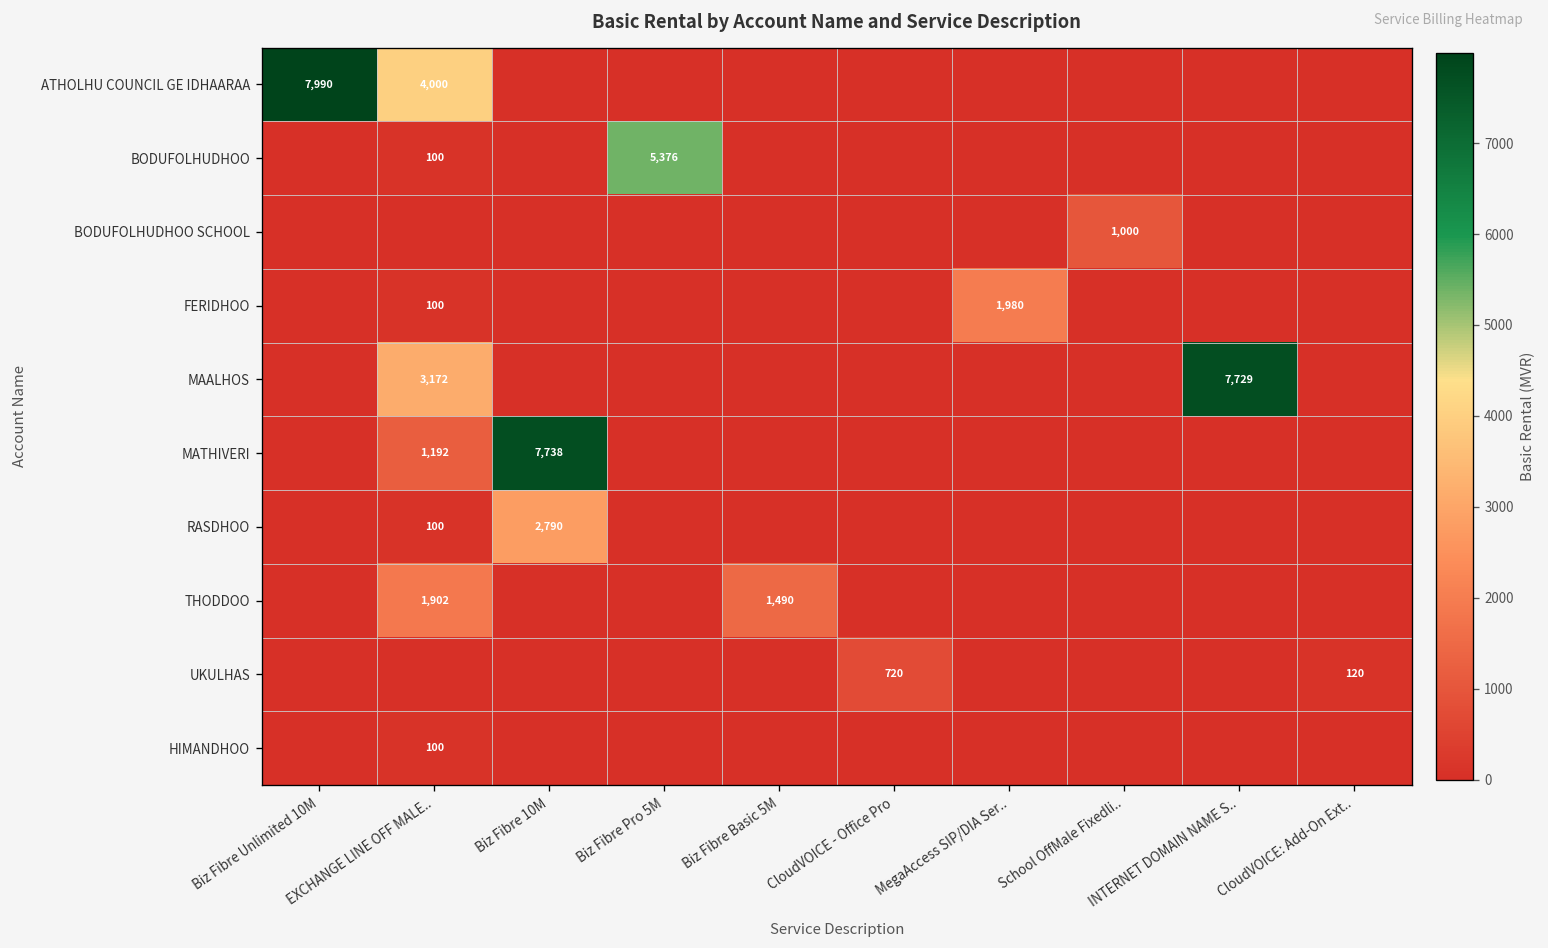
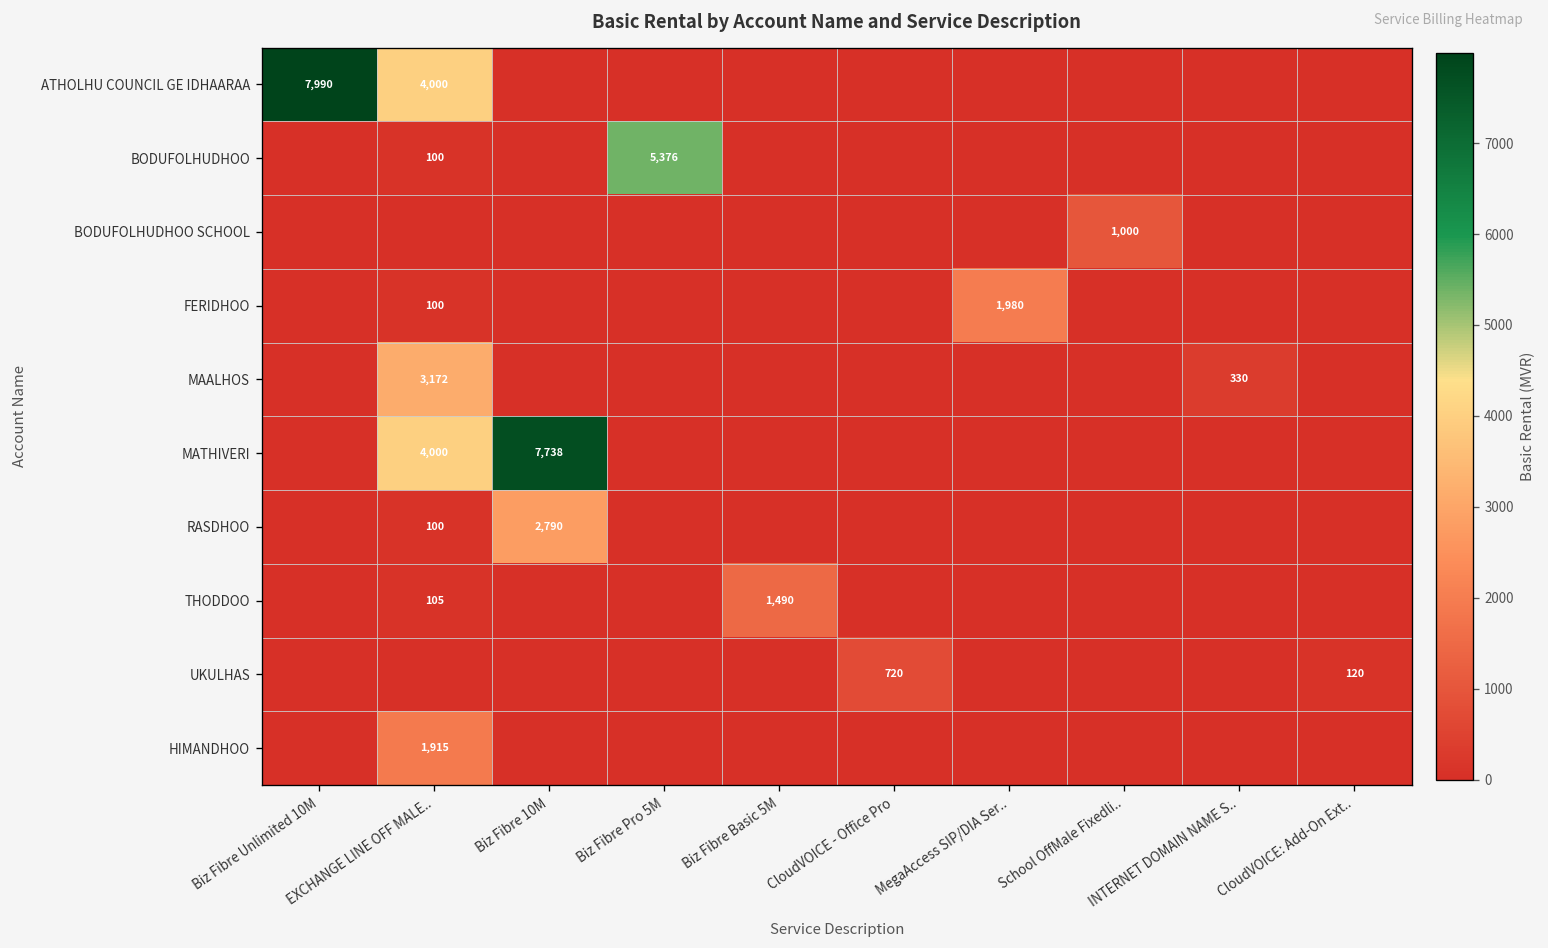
MAALHOS, INTERNET DOMAIN NAME S..: 7,729 -> 330
MATHIVERI, EXCHANGE LINE OFF MALE..: 1,192 -> 4,000
THODDOO, EXCHANGE LINE OFF MALE..: 1,902 -> 105
HIMANDHOO, EXCHANGE LINE OFF MALE..: 100 -> 1,915
